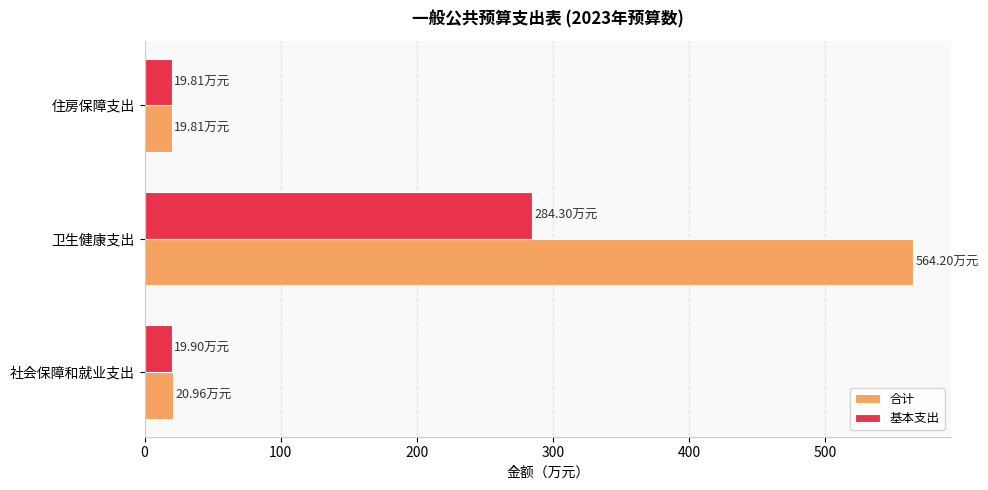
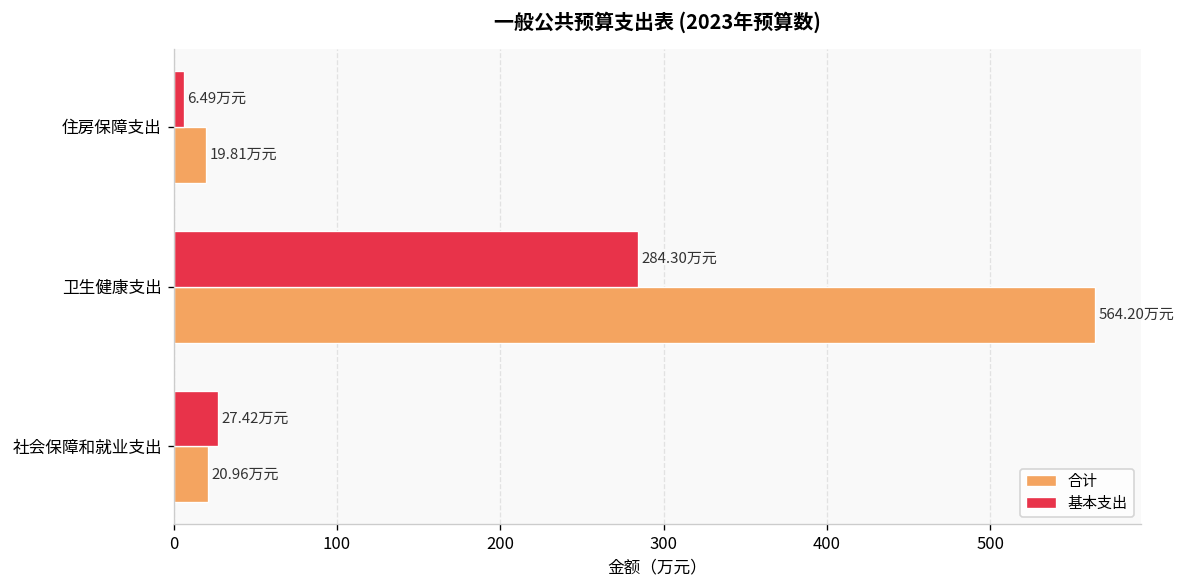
基本支出, 住房保障支出: 19.81 -> 6.49
基本支出, 社会保障和就业支出: 19.90 -> 27.42
